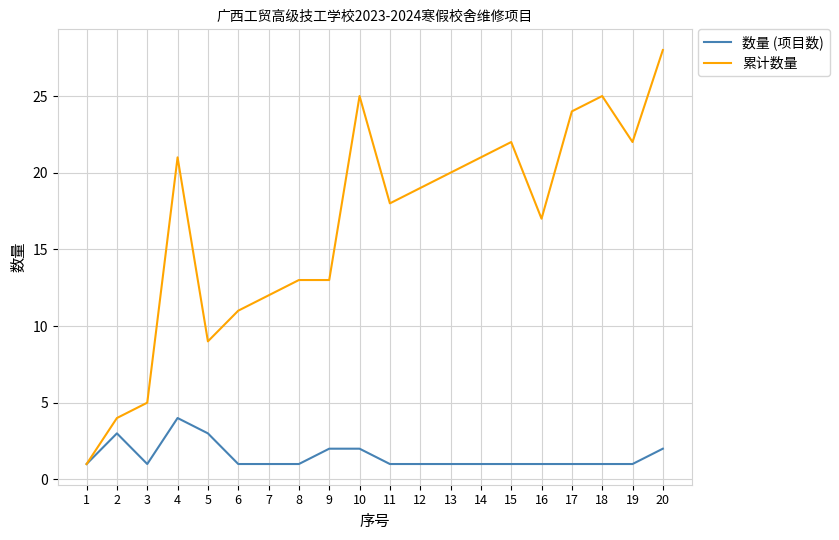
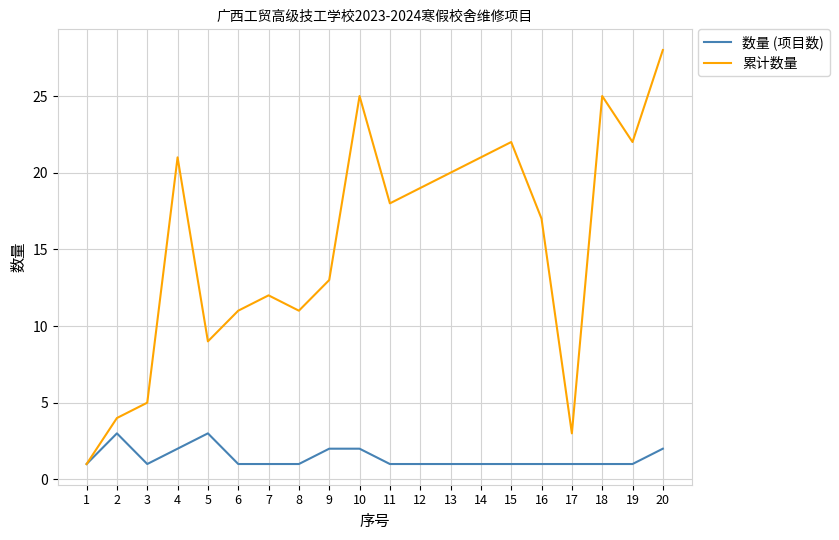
数量 (项目数), 4: 4 -> 2
累计数量, 8: 13 -> 11
累计数量, 17: 24 -> 3
